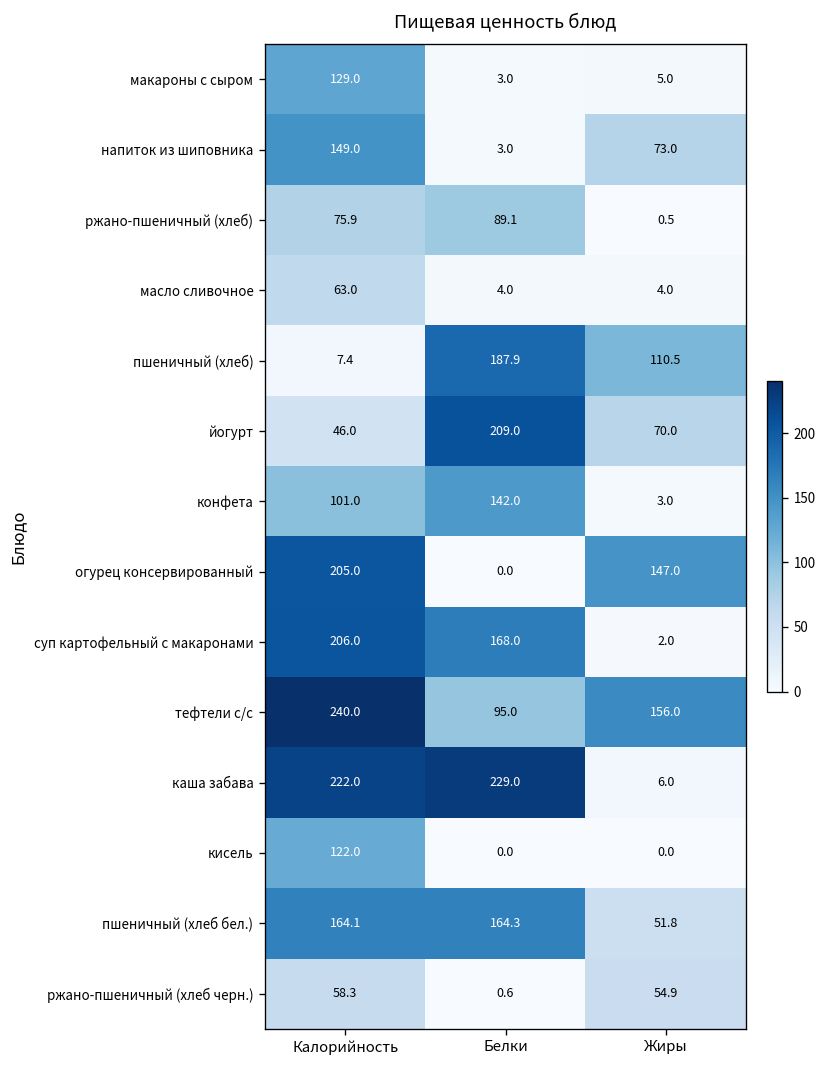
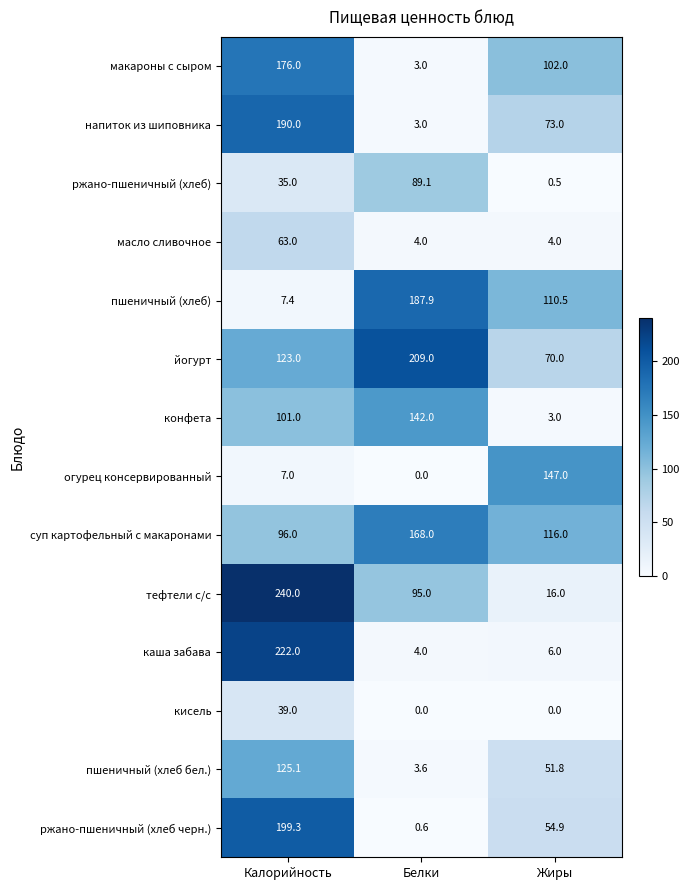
макароны с сыром, Калорийность: 129.0 -> 176.0
макароны с сыром, Жиры: 5.0 -> 102.0
напиток из шиповника, Калорийность: 149.0 -> 190.0
ржано-пшеничный (хлеб), Калорийность: 75.9 -> 35.0
йогурт, Калорийность: 46.0 -> 123.0
огурец консервированный, Калорийность: 205.0 -> 7.0
суп картофельный с макаронами, Калорийность: 206.0 -> 96.0
суп картофельный с макаронами, Жиры: 2.0 -> 116.0
тефтели с/с, Жиры: 156.0 -> 16.0
каша забава, Белки: 229.0 -> 4.0
кисель, Калорийность: 122.0 -> 39.0
пшеничный (хлеб бел.), Калорийность: 164.1 -> 125.1
пшеничный (хлеб бел.), Белки: 164.3 -> 3.6
ржано-пшеничный (хлеб черн.), Калорийность: 58.3 -> 199.3
